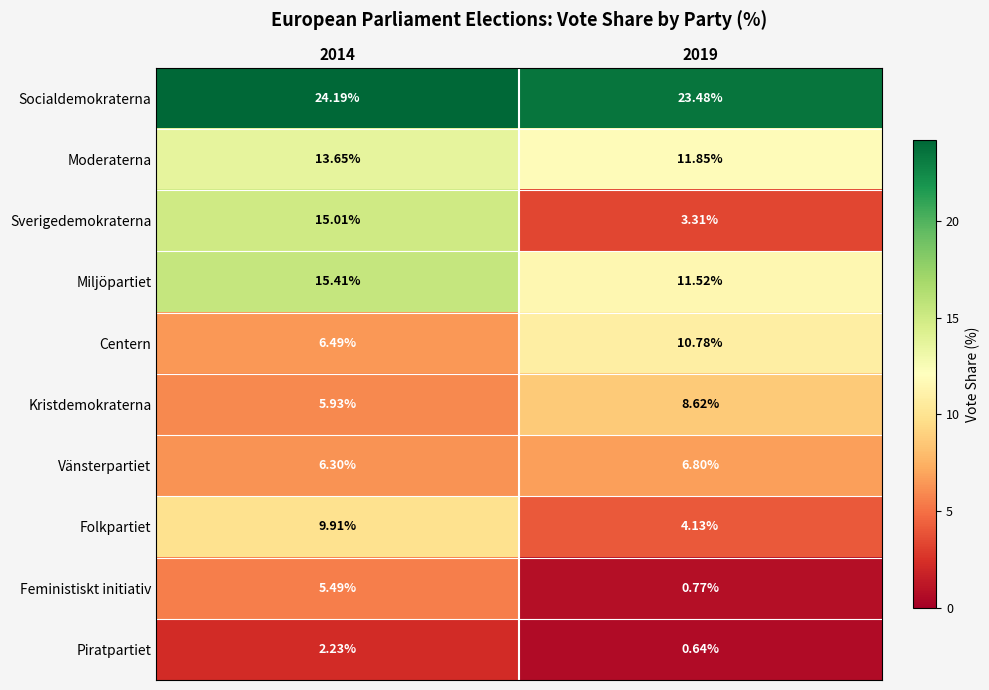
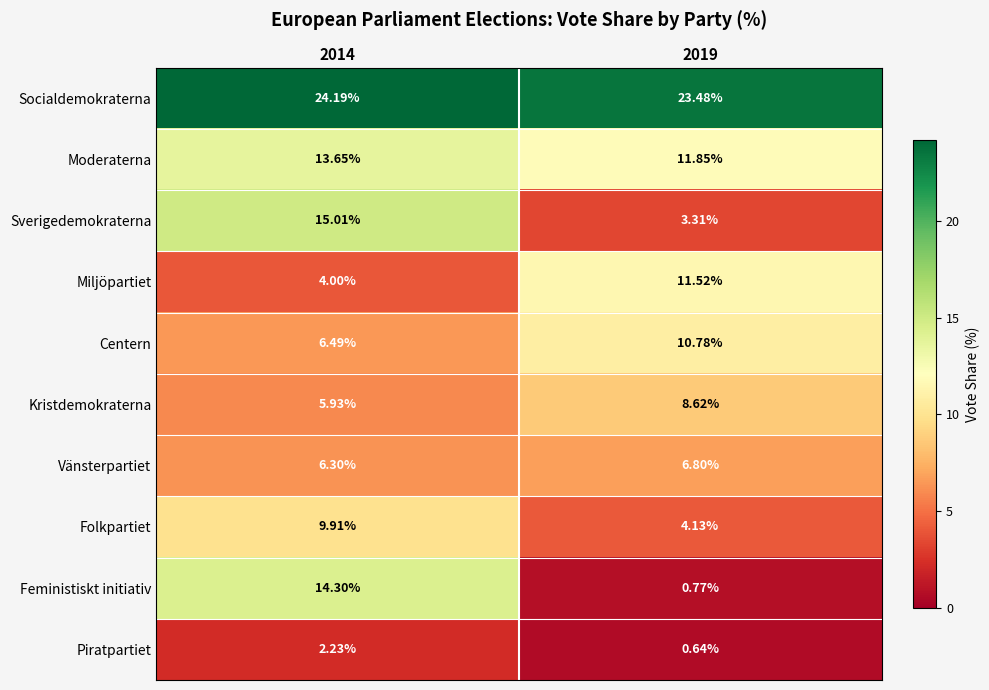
Miljöpartiet, 2014: 15.41% -> 4.00%
Feministiskt initiativ, 2014: 5.49% -> 14.30%
